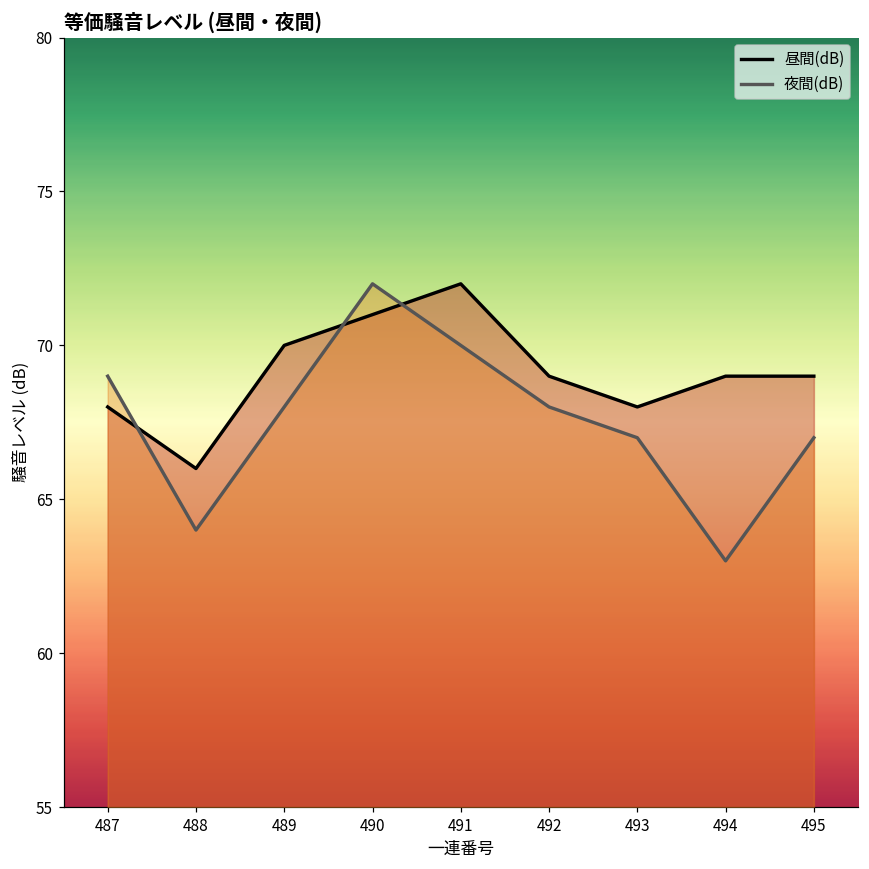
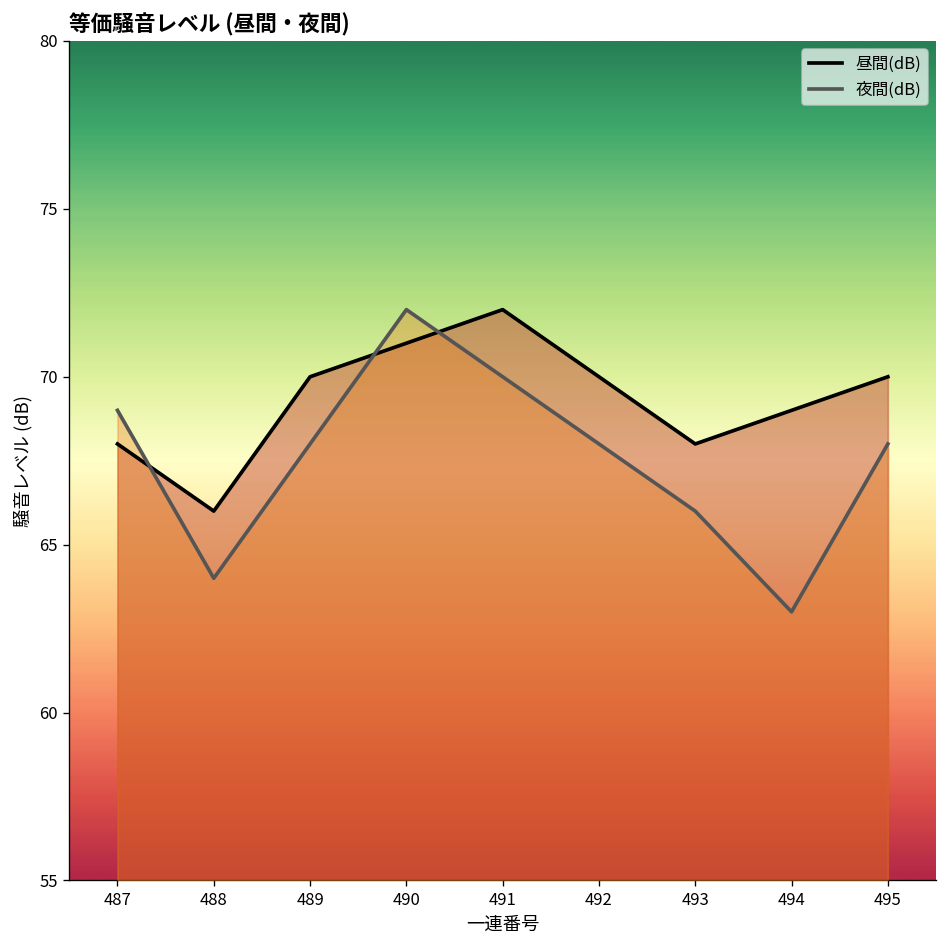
昼間(dB), 492: 69 -> 70
夜間(dB), 493: 67 -> 66
昼間(dB), 495: 69 -> 70
夜間(dB), 495: 67 -> 68
